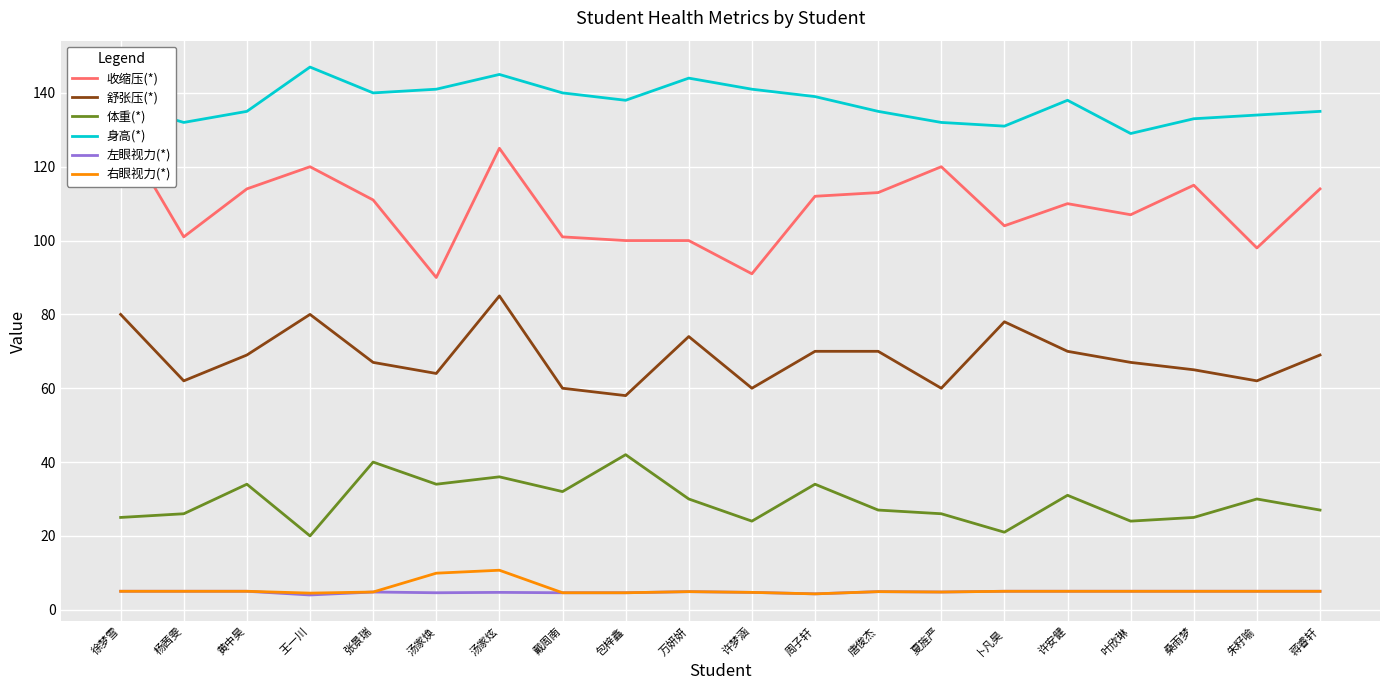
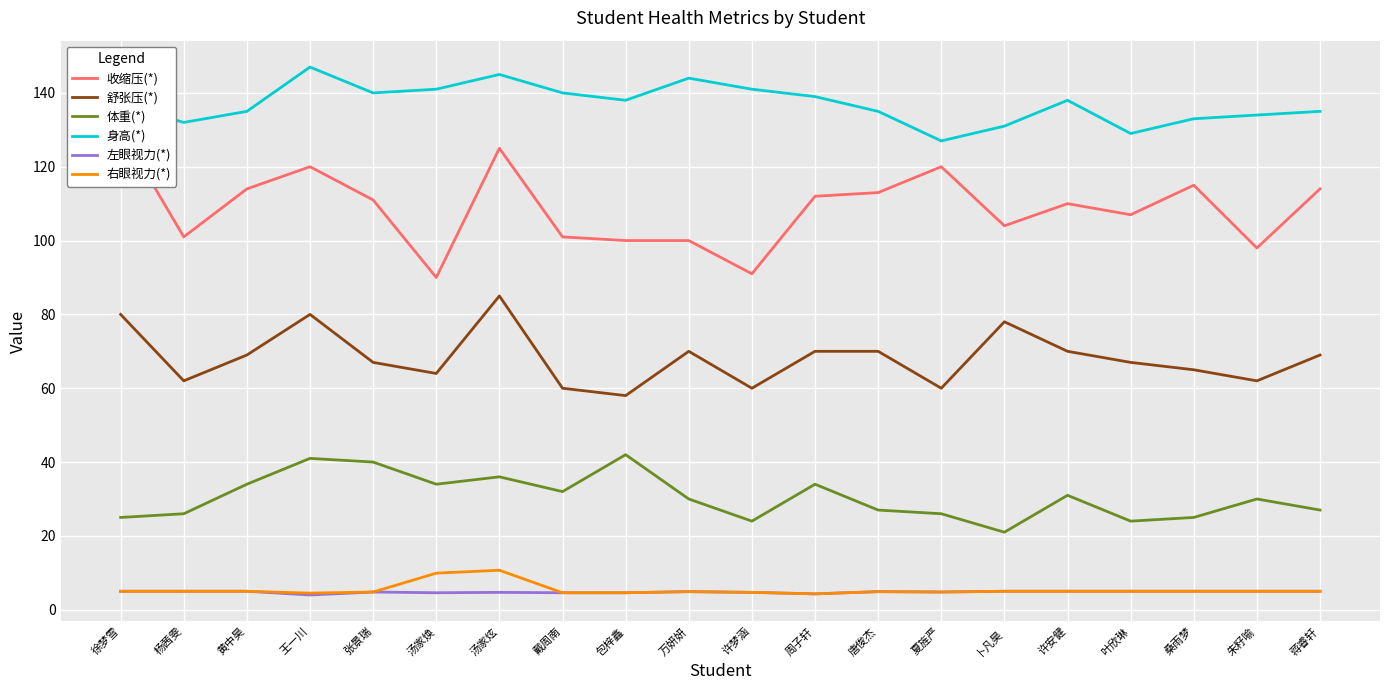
体重(*), 王一川: 20 -> 41
舒张压(*), 万妍妍: 74 -> 70
身高(*), 夏旌严: 132 -> 127
